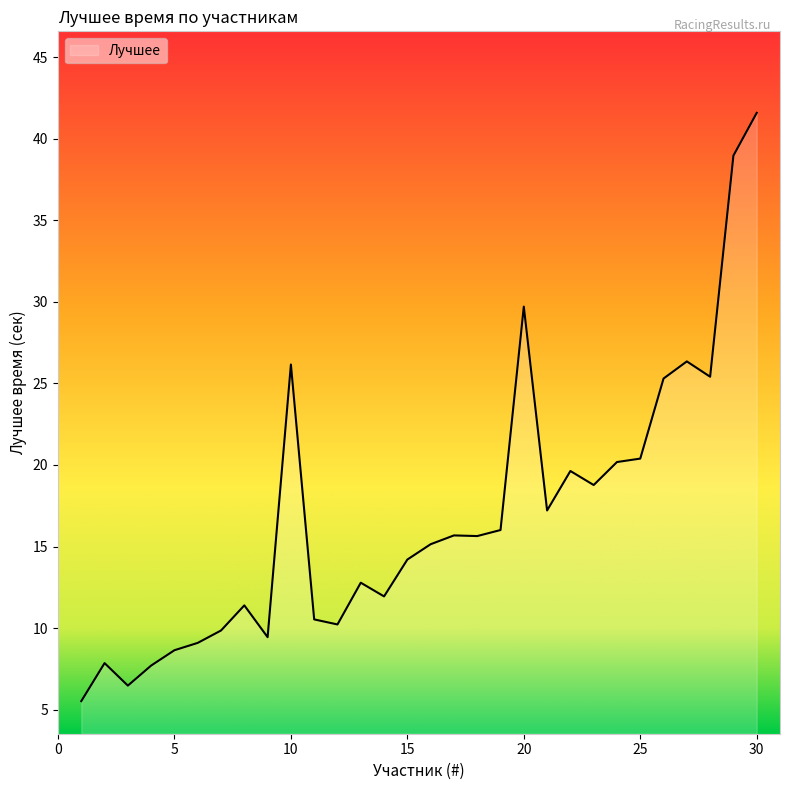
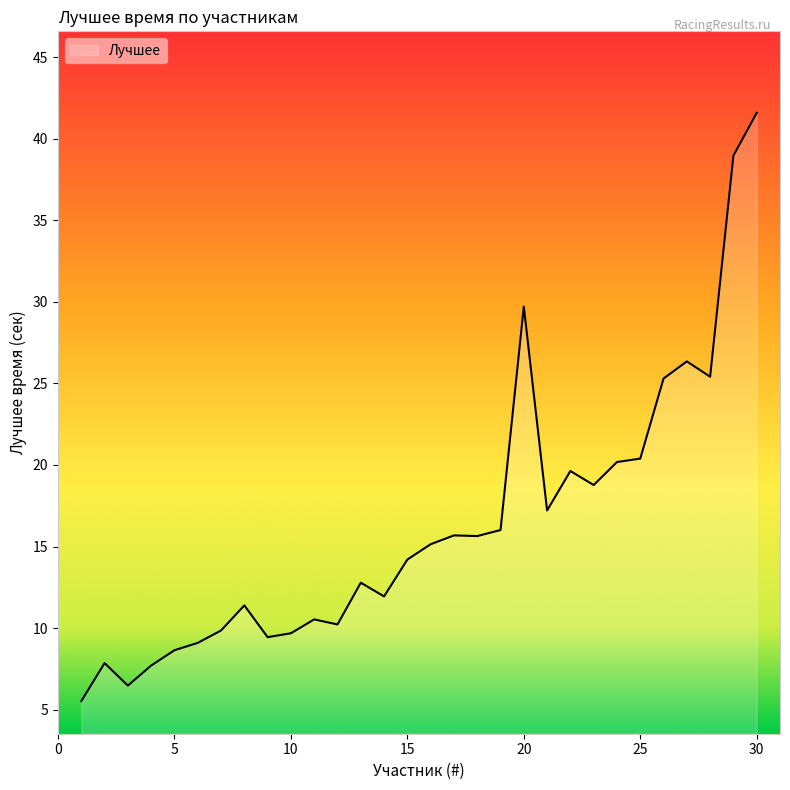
10: 26.2 -> 9.7
